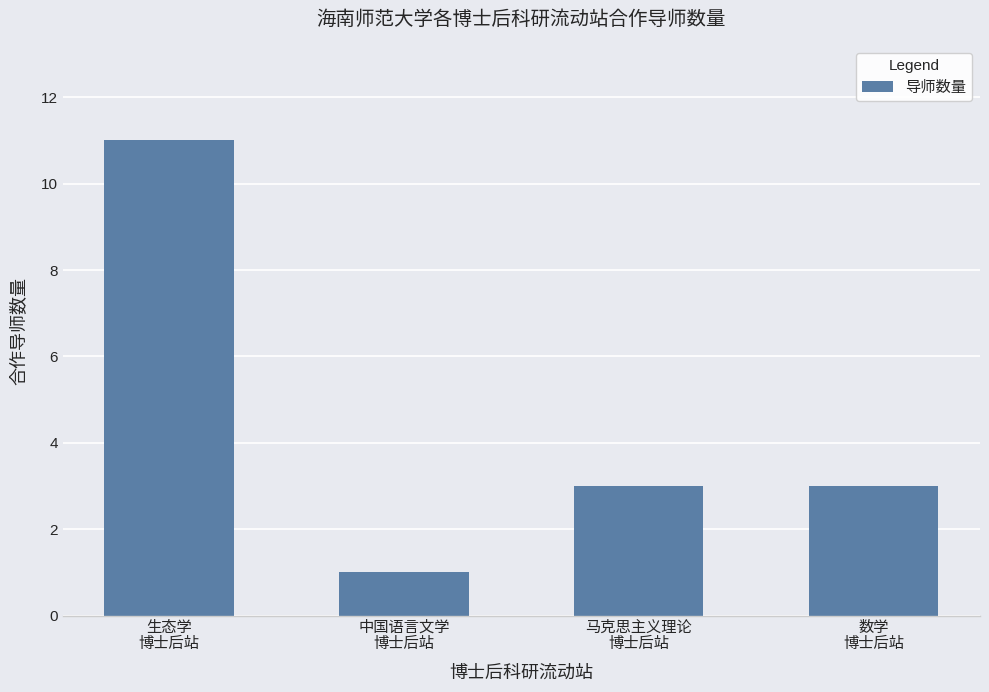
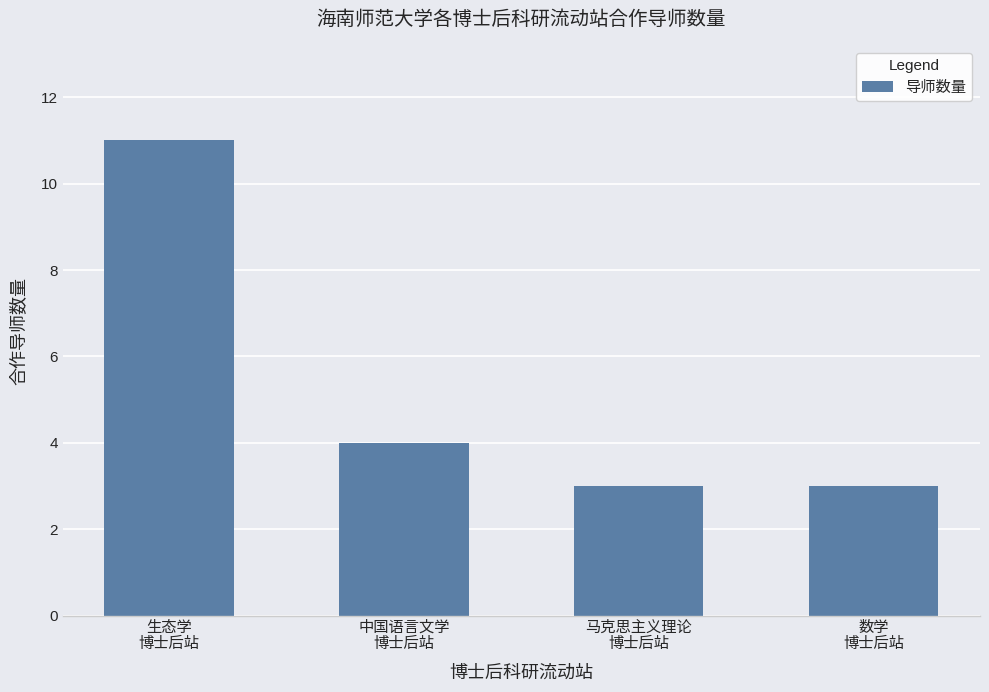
中国语言文学 博士后站: 1 -> 4
